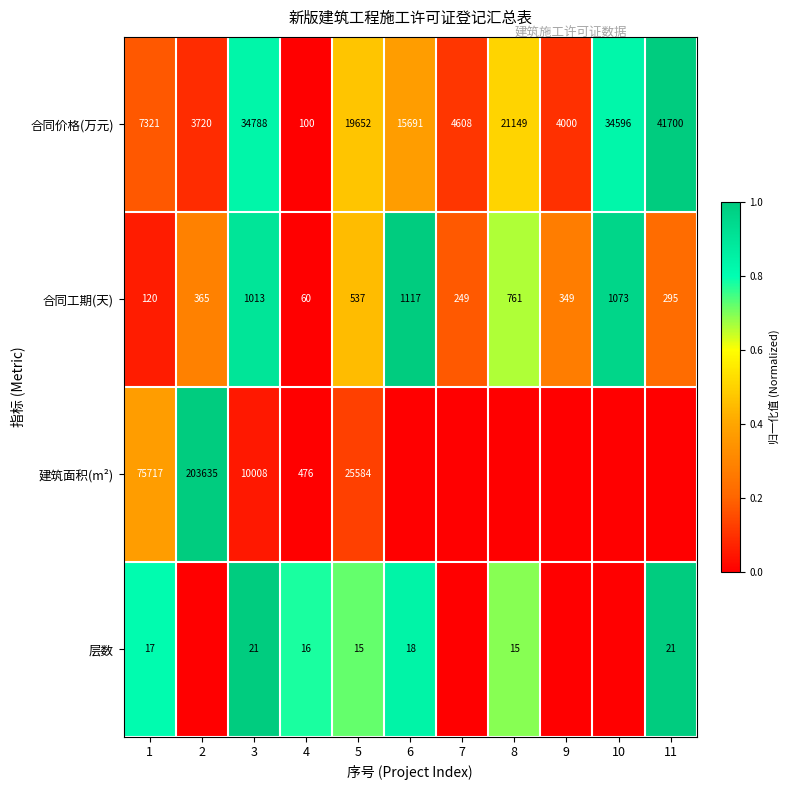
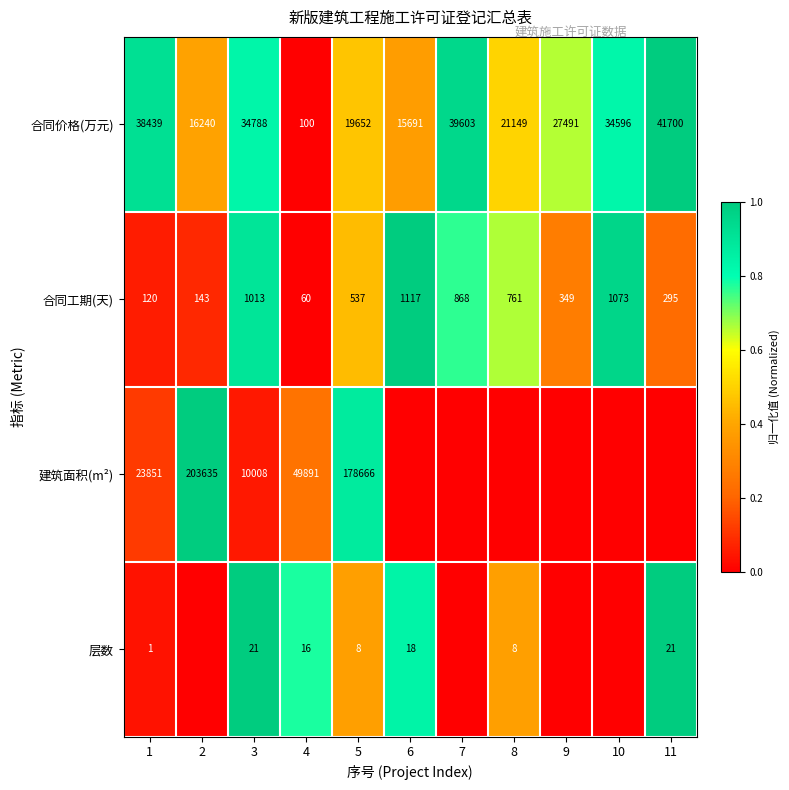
合同价格(万元), 1: 7321 -> 38439
合同价格(万元), 2: 3720 -> 16240
合同价格(万元), 7: 4608 -> 39603
合同价格(万元), 9: 4000 -> 27491
合同工期(天), 2: 365 -> 143
合同工期(天), 7: 249 -> 868
建筑面积(m²), 1: 75717 -> 23851
建筑面积(m²), 4: 476 -> 49891
建筑面积(m²), 5: 25584 -> 178666
层数, 1: 17 -> 1
层数, 5: 15 -> 8
层数, 8: 15 -> 8
